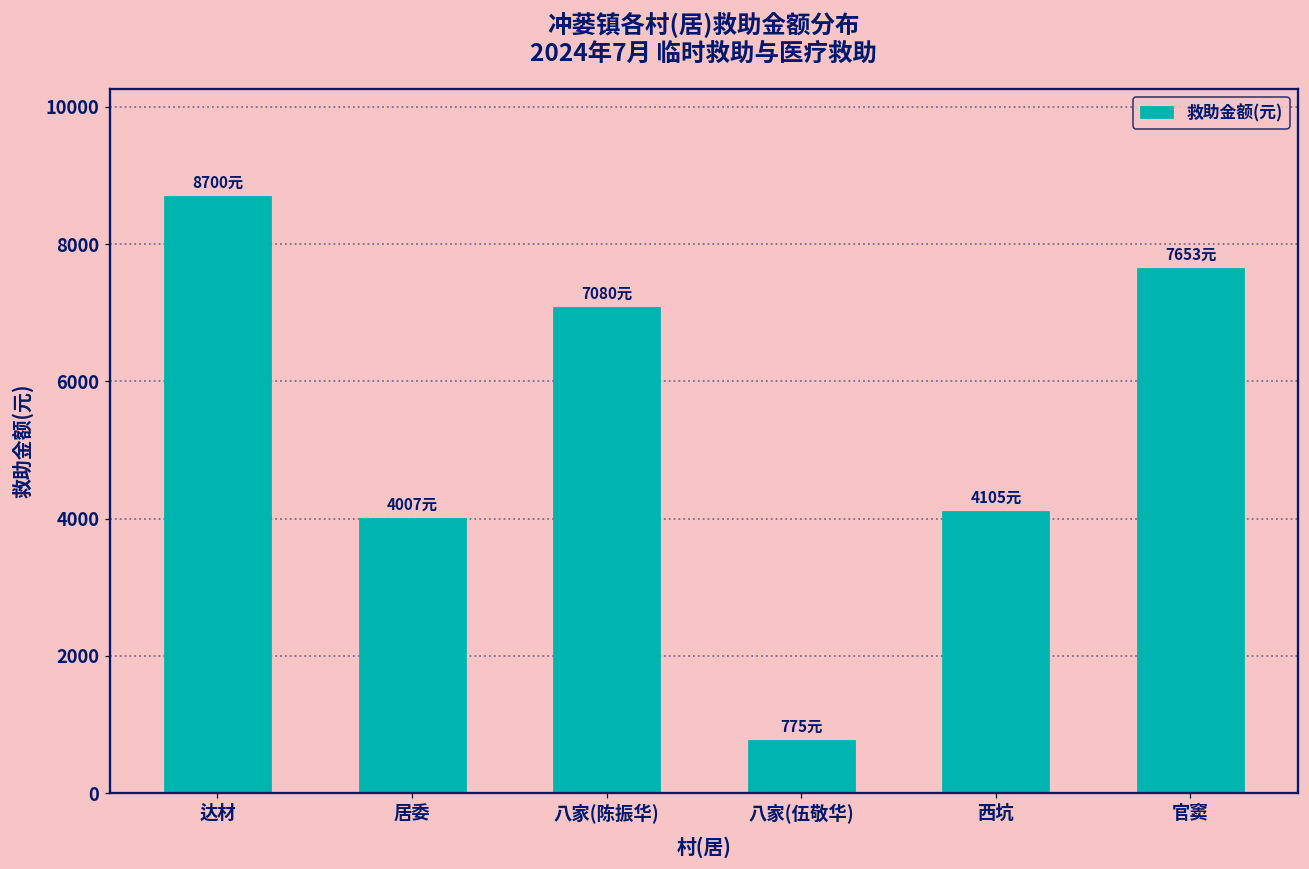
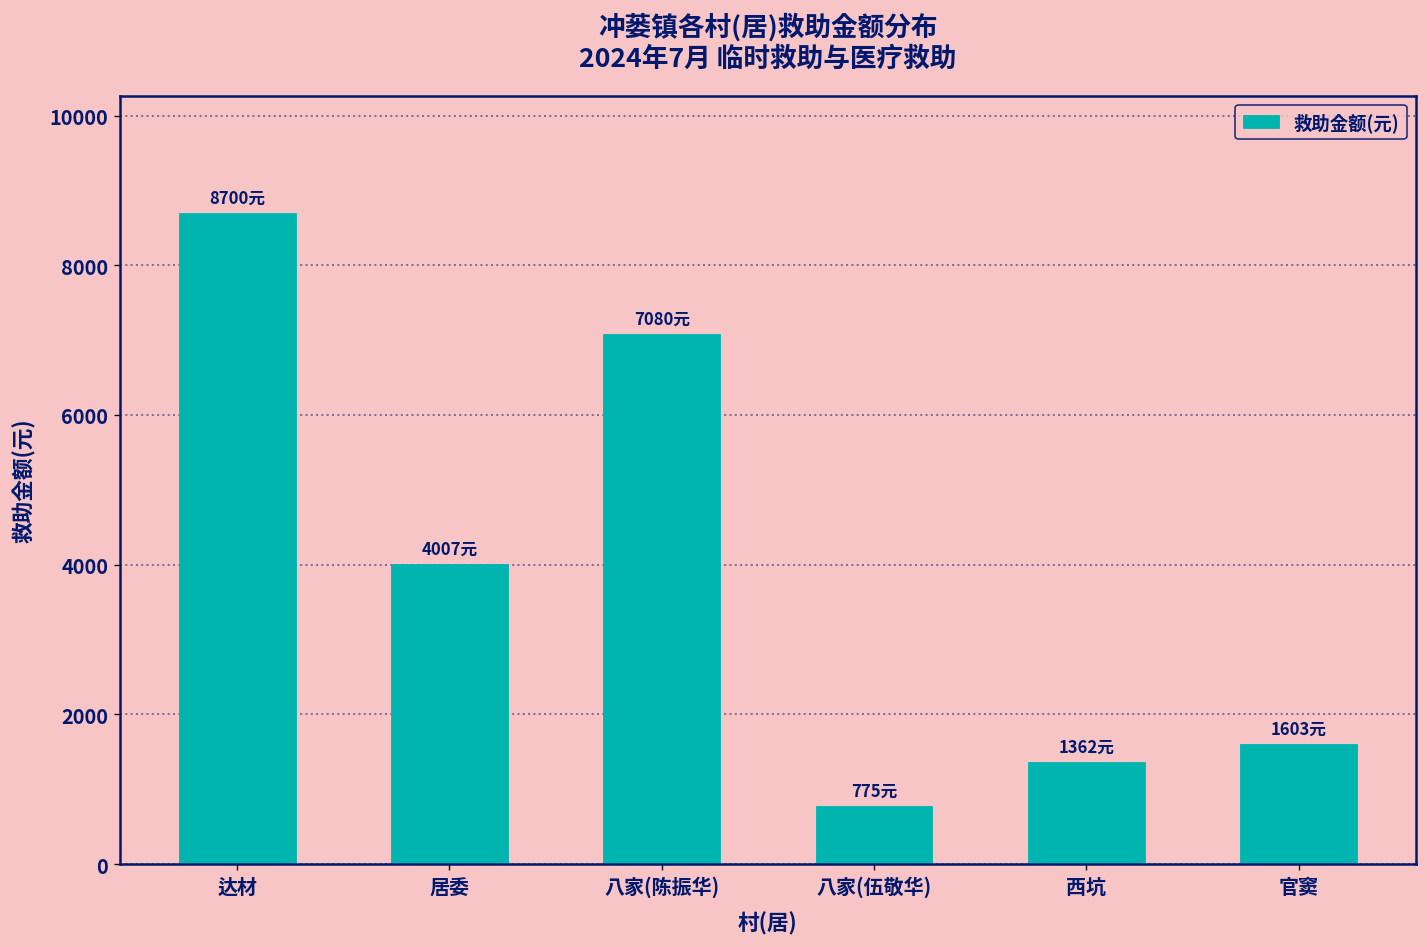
西坑: 4105元 -> 1362元
官窦: 7653元 -> 1603元
